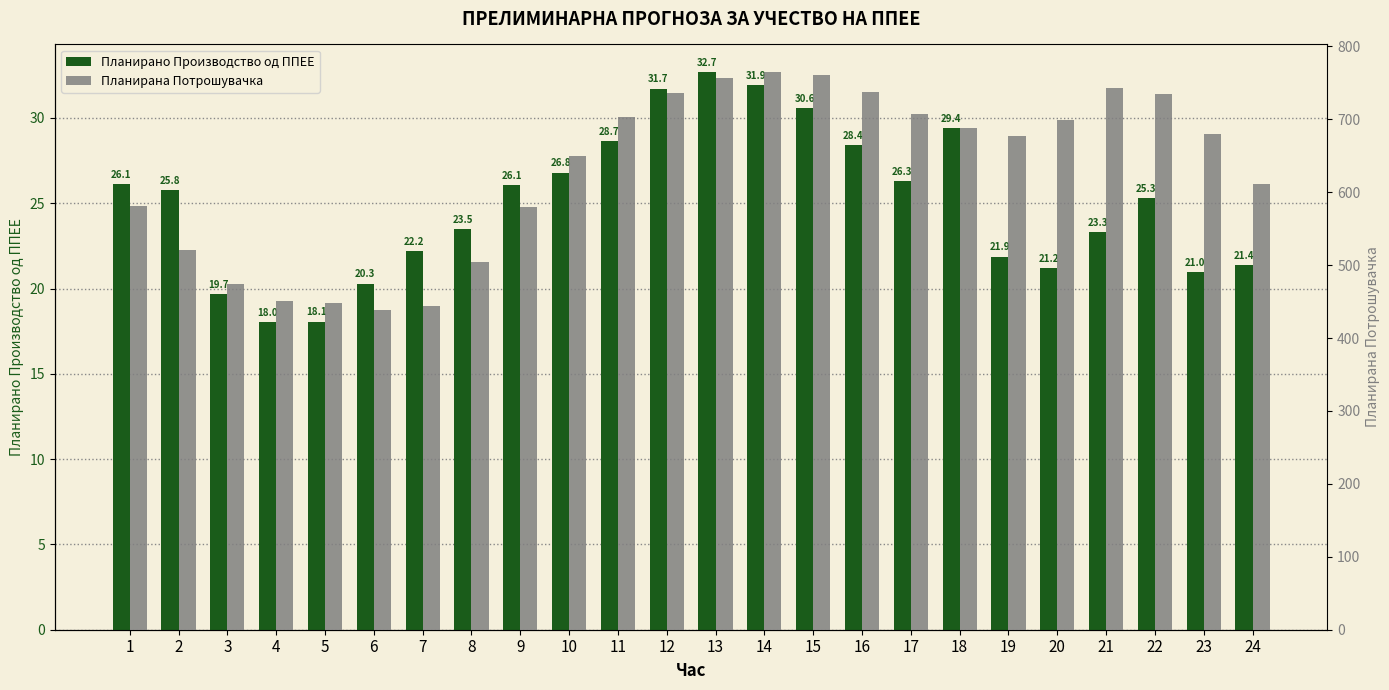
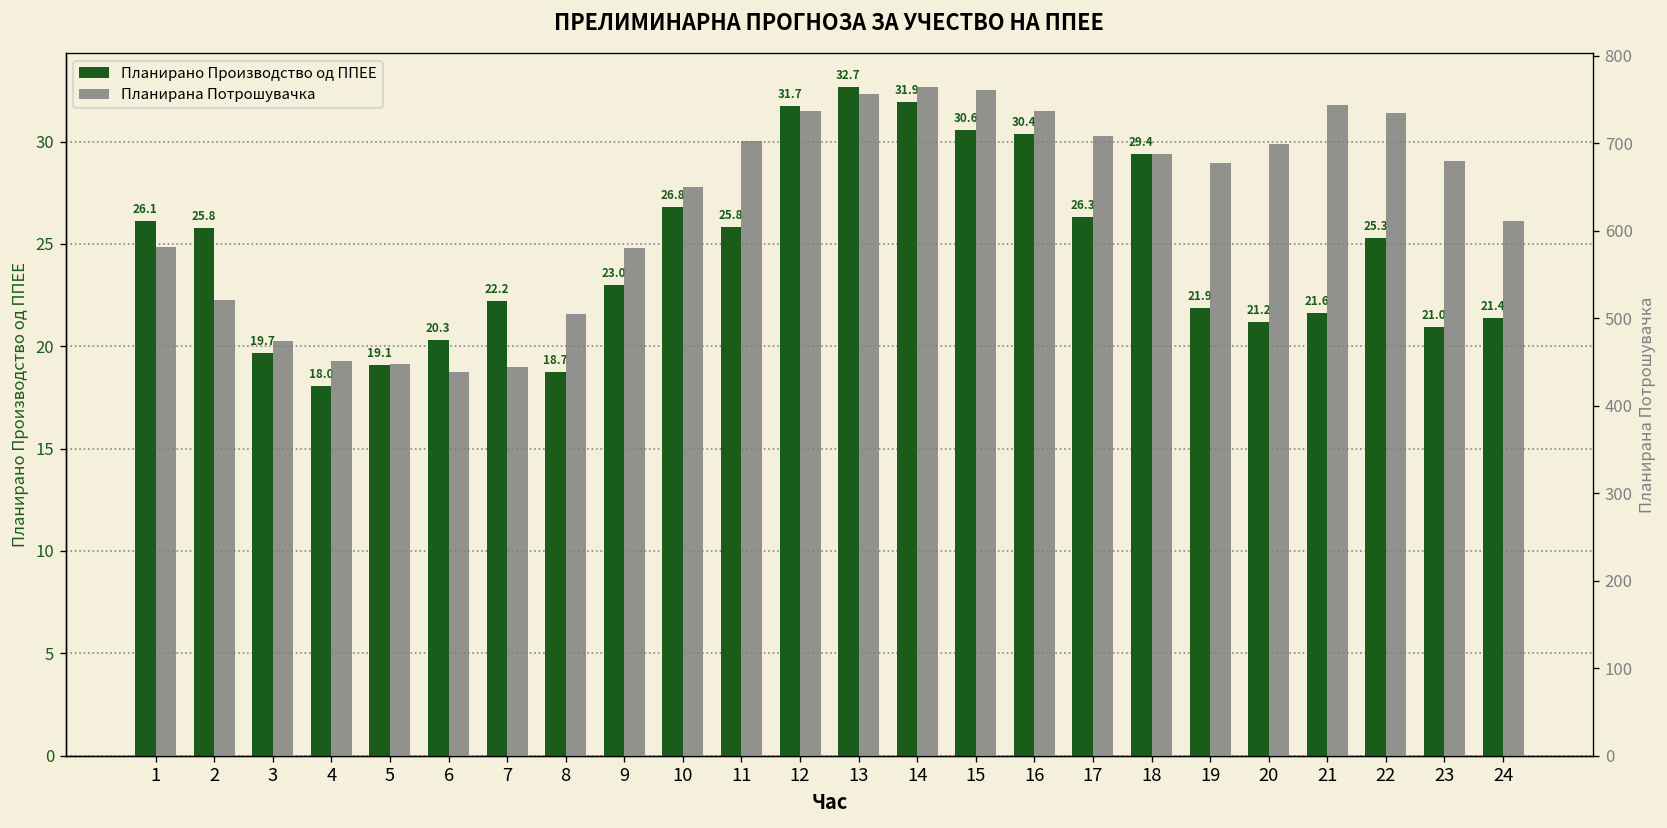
Планирано Производство од ППЕЕ, 5: 18.1 -> 19.1
Планирано Производство од ППЕЕ, 8: 23.5 -> 18.7
Планирано Производство од ППЕЕ, 9: 26.1 -> 23.0
Планирано Производство од ППЕЕ, 11: 28.7 -> 25.8
Планирано Производство од ППЕЕ, 16: 28.4 -> 30.4
Планирано Производство од ППЕЕ, 21: 23.3 -> 21.6
